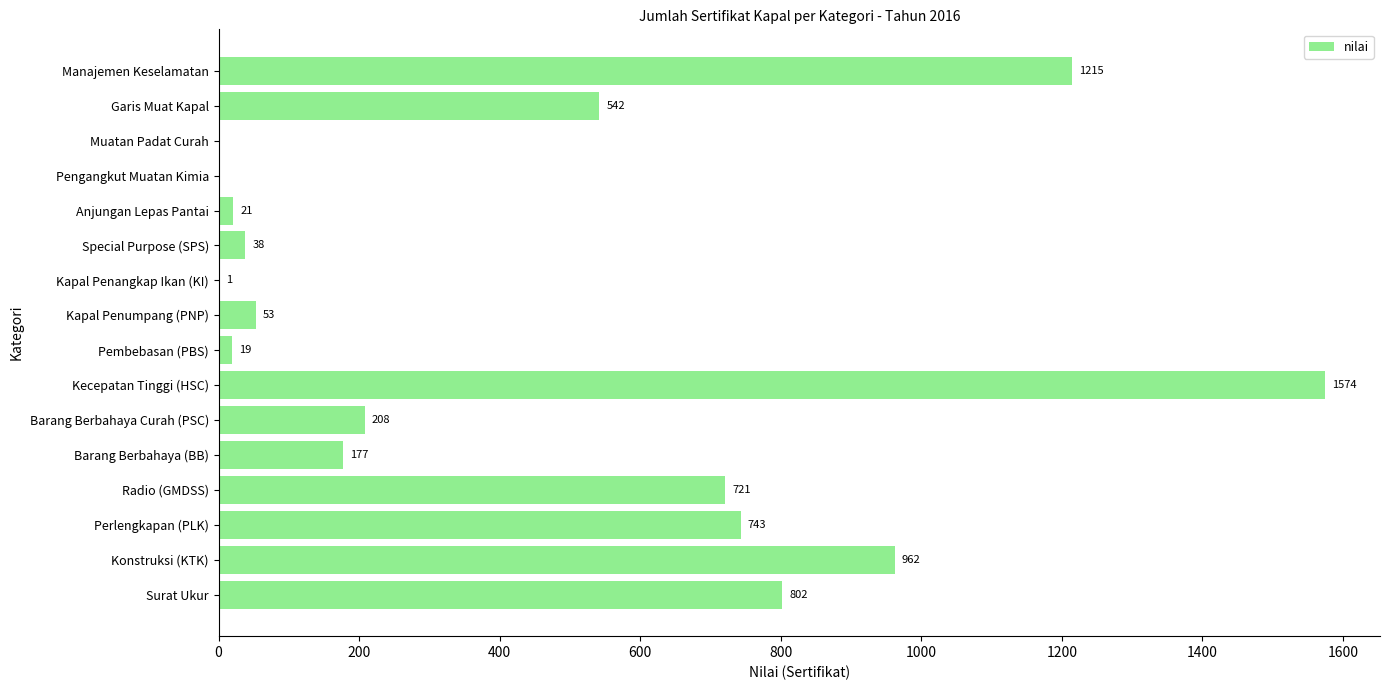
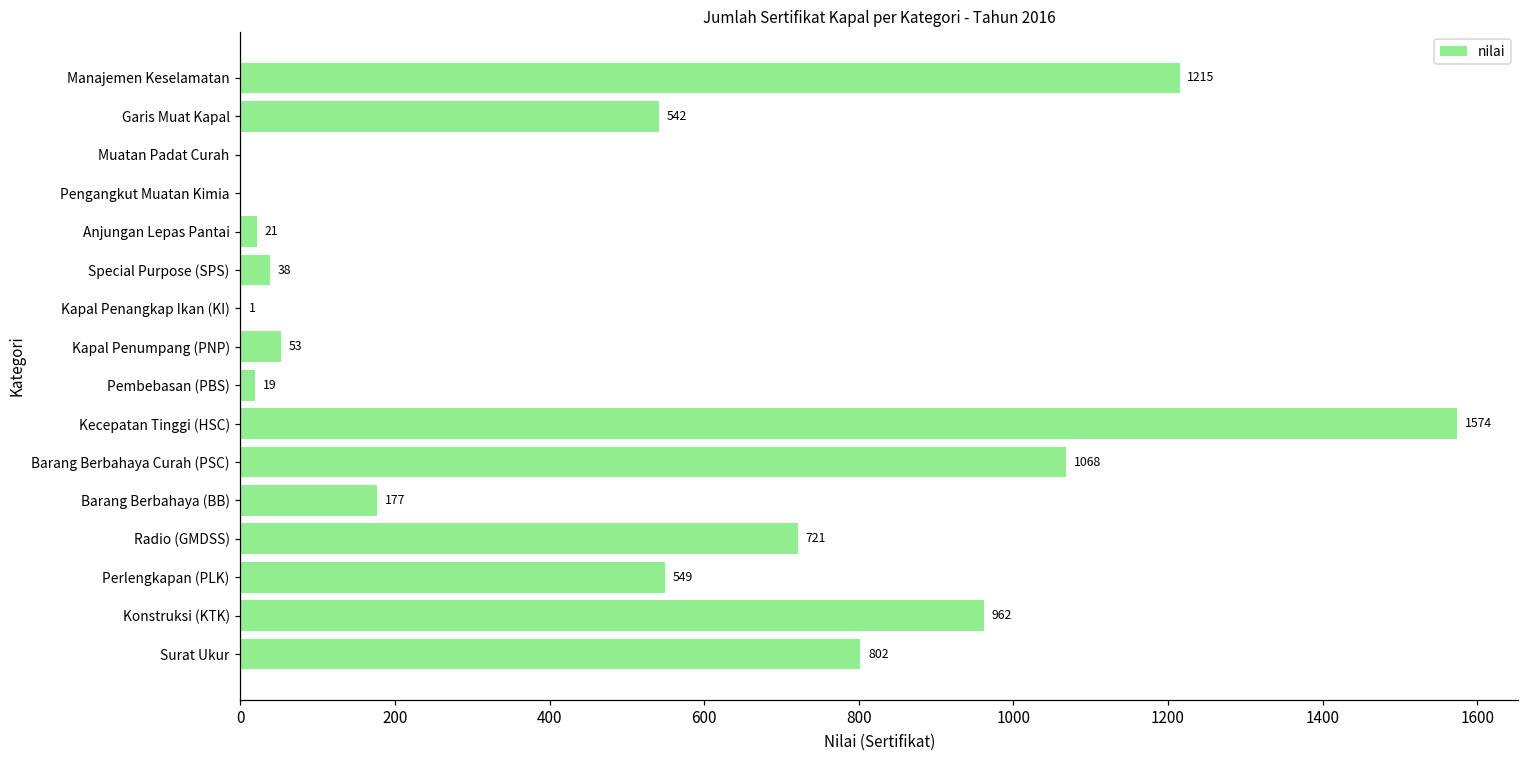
Barang Berbahaya Curah (PSC): 208 -> 1068
Perlengkapan (PLK): 743 -> 549
